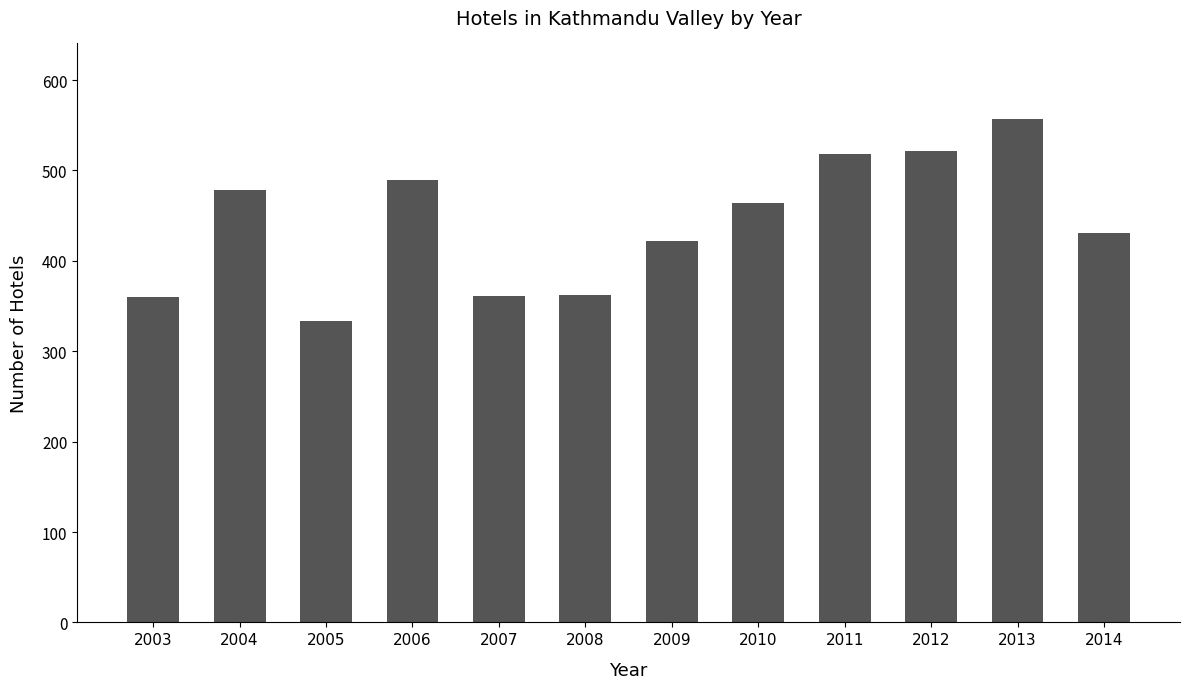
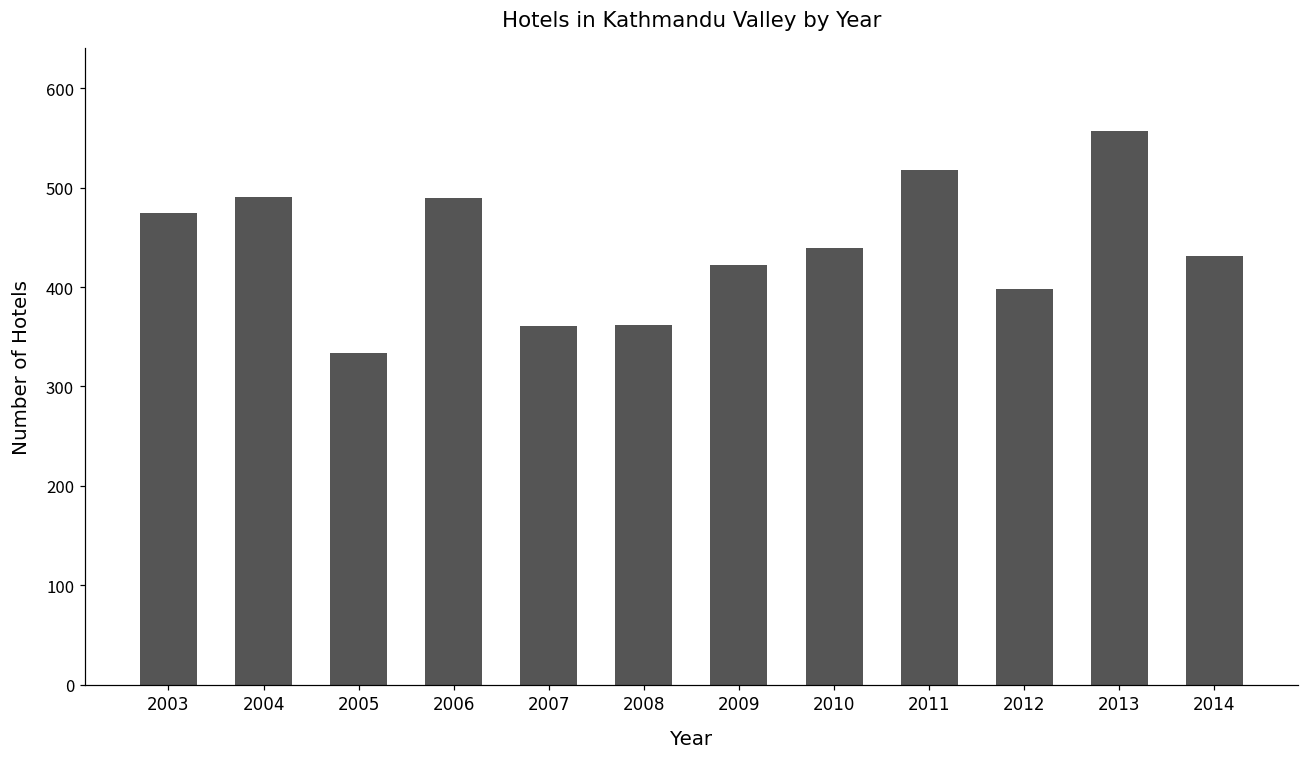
2003: 360 -> 470
2004: 480 -> 490
2010: 460 -> 440
2012: 520 -> 400
